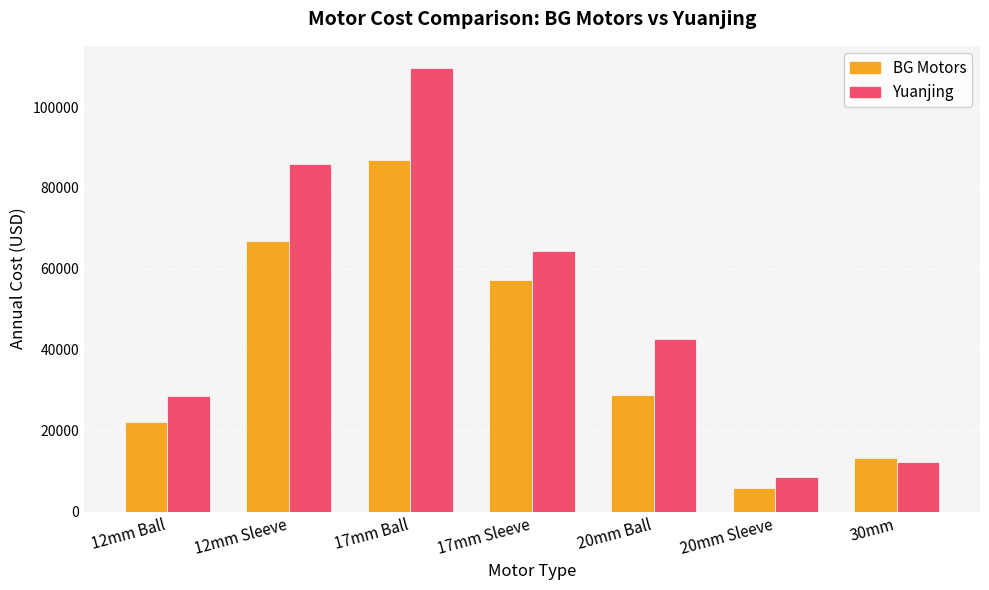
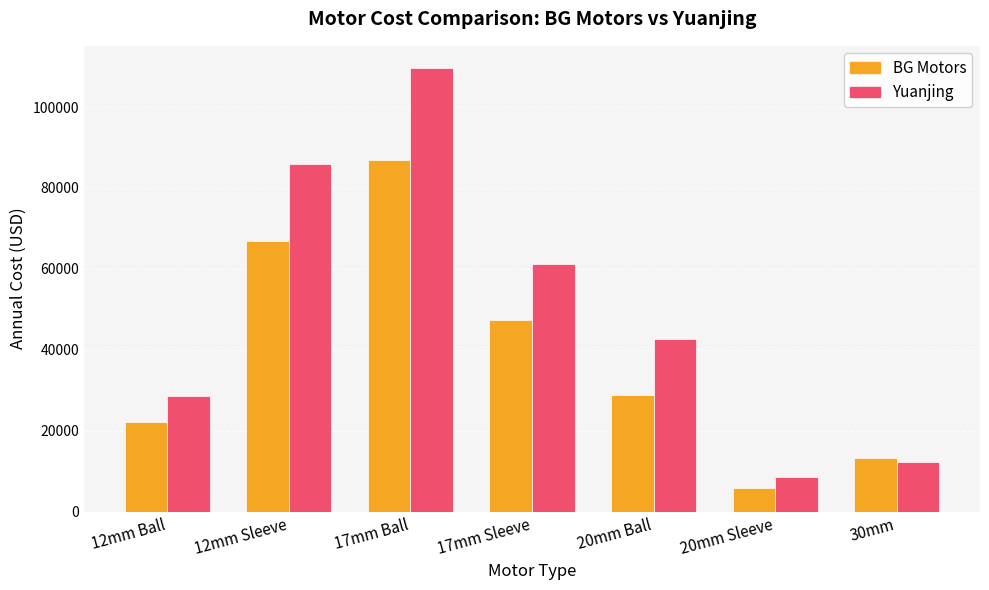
BG Motors, 17mm Sleeve: 57000 -> 47000
Yuanjing, 17mm Sleeve: 65000 -> 61000
